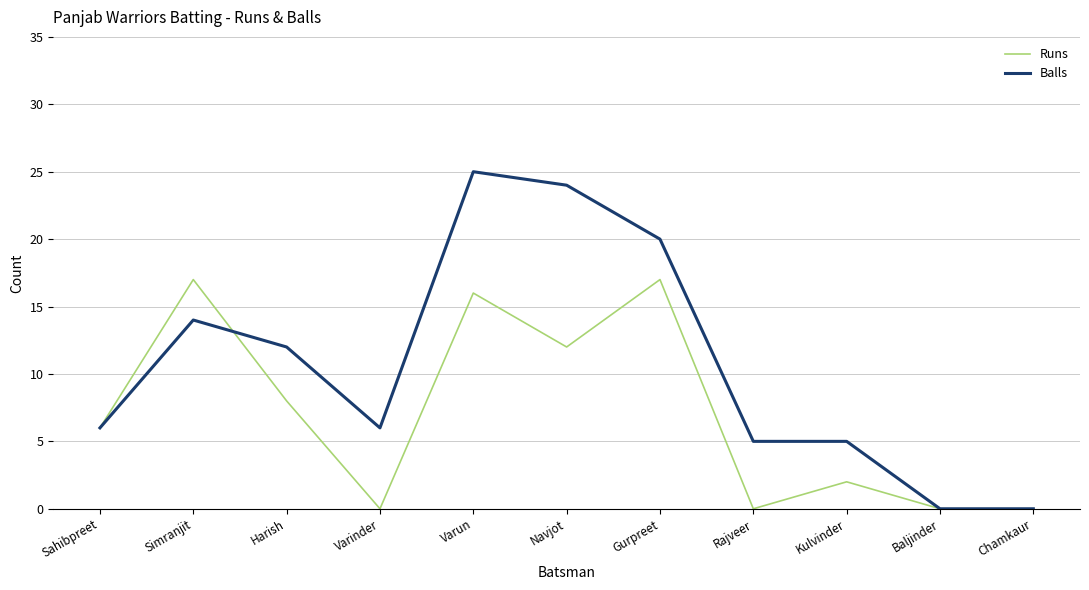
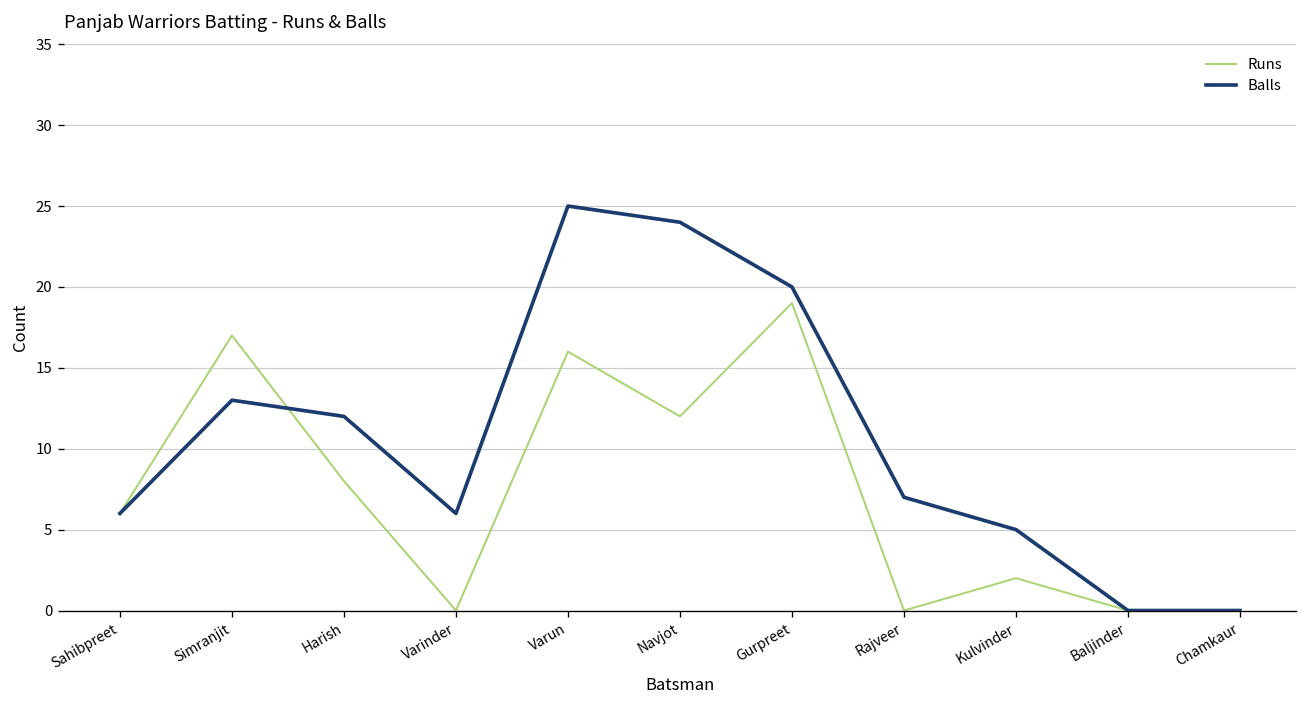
Balls, Simranjit: 14 -> 13
Runs, Gurpreet: 17 -> 19
Balls, Rajveer: 5 -> 7
